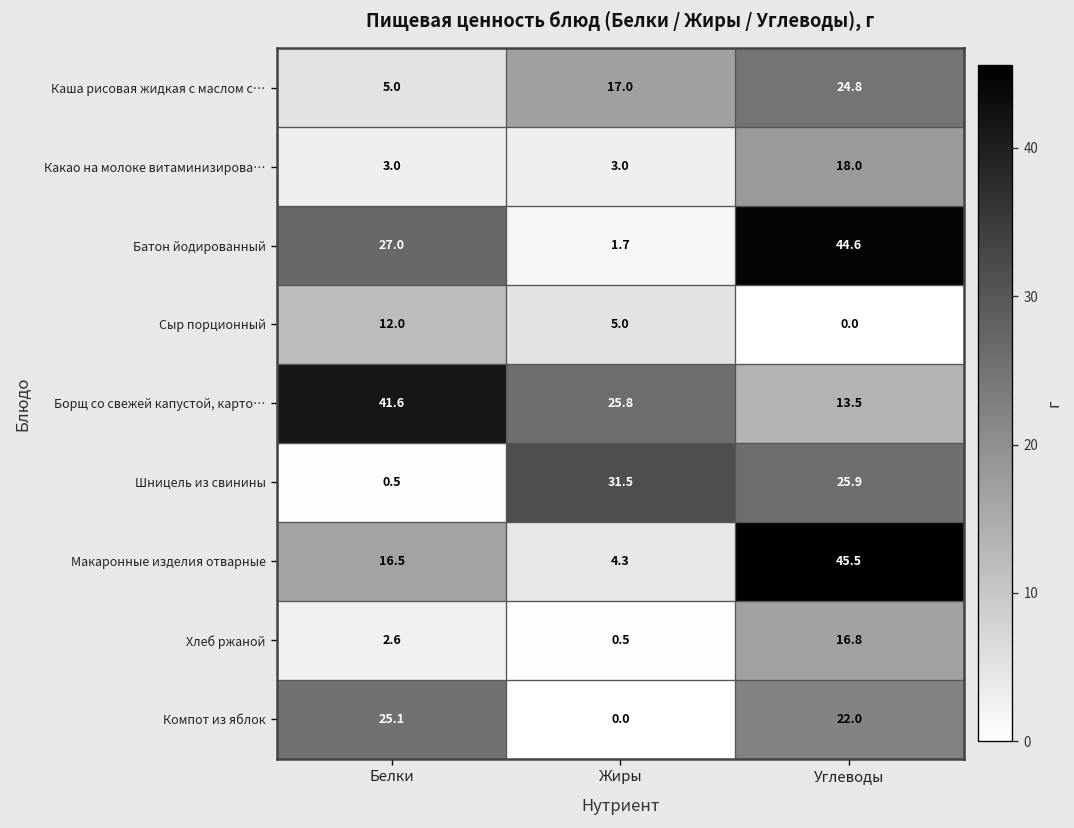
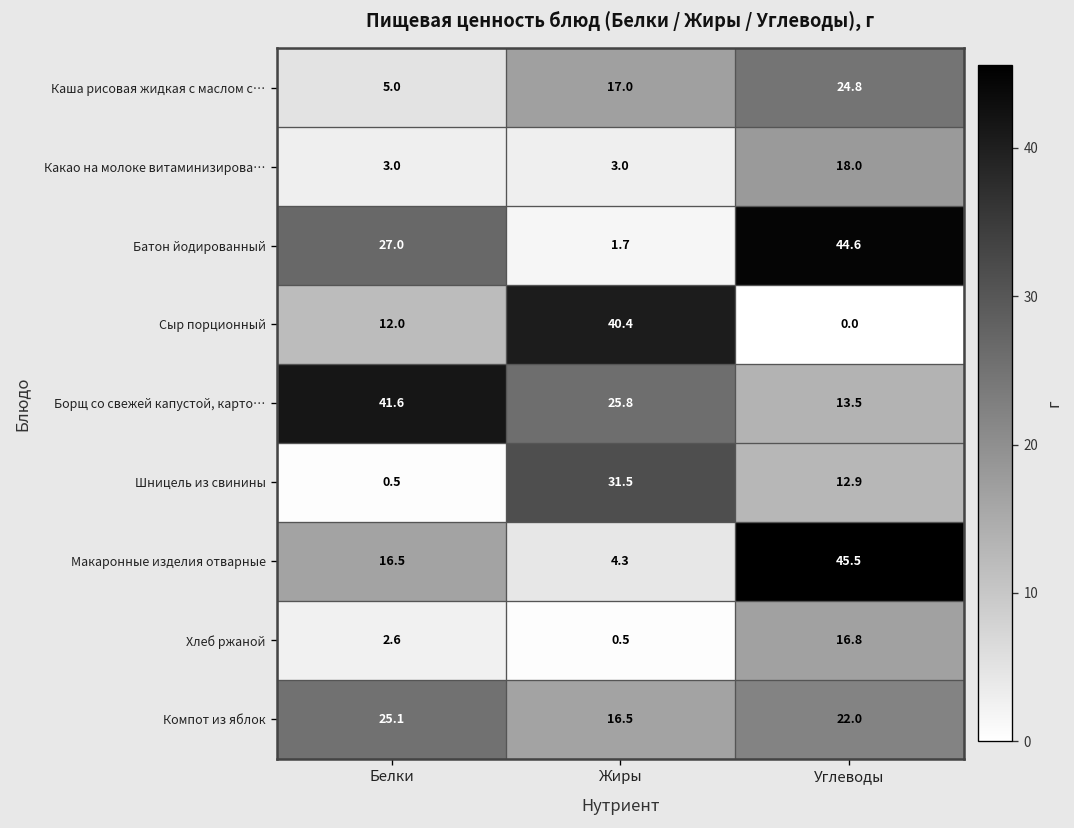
Сыр порционный, Жиры: 5.0 -> 40.4
Шницель из свинины, Углеводы: 25.9 -> 12.9
Компот из яблок, Жиры: 0.0 -> 16.5
